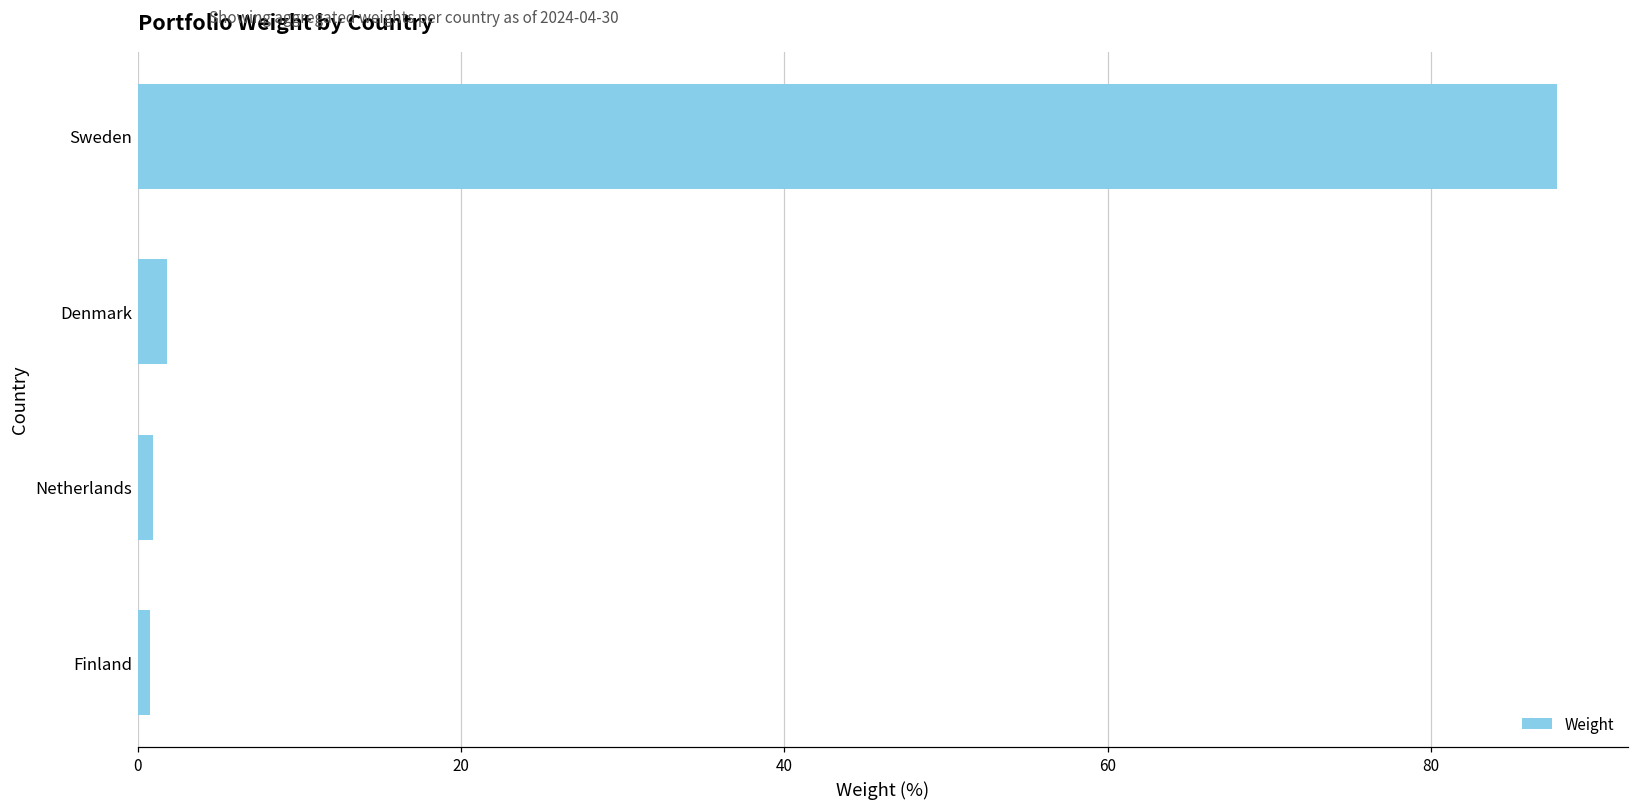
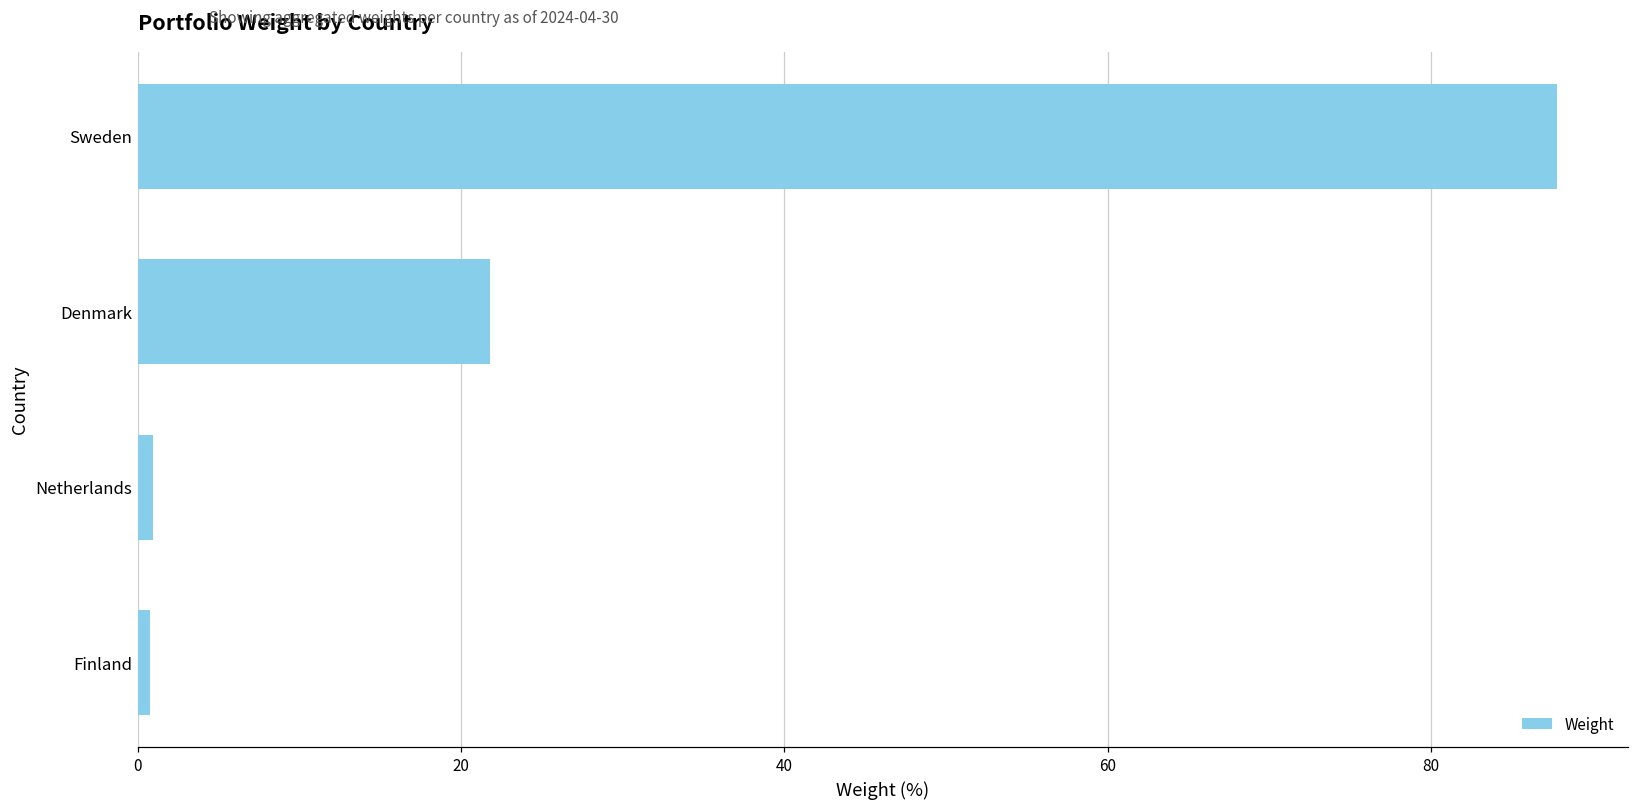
Denmark: 1.8 -> 21.8
